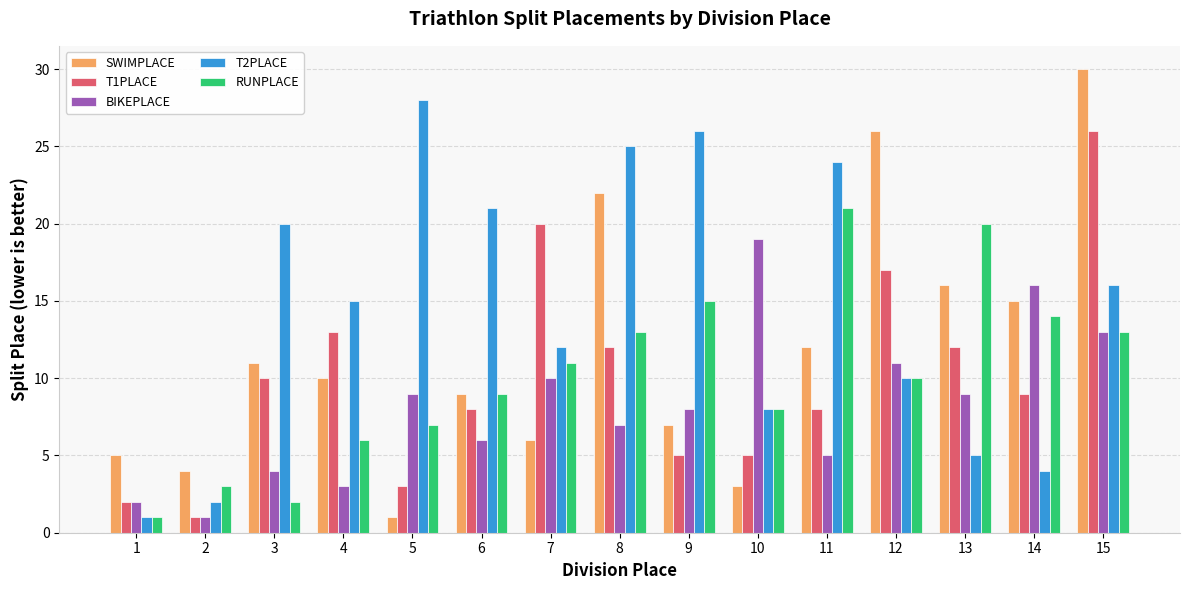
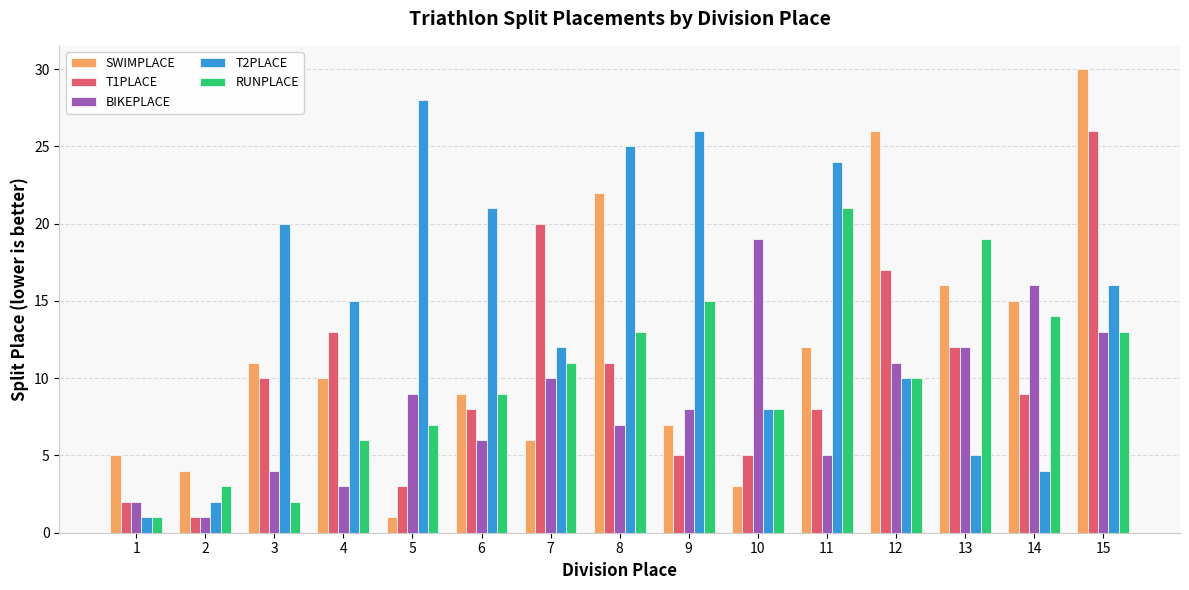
T1PLACE, 8: 12 -> 11
BIKEPLACE, 13: 9 -> 12
RUNPLACE, 13: 20 -> 19
